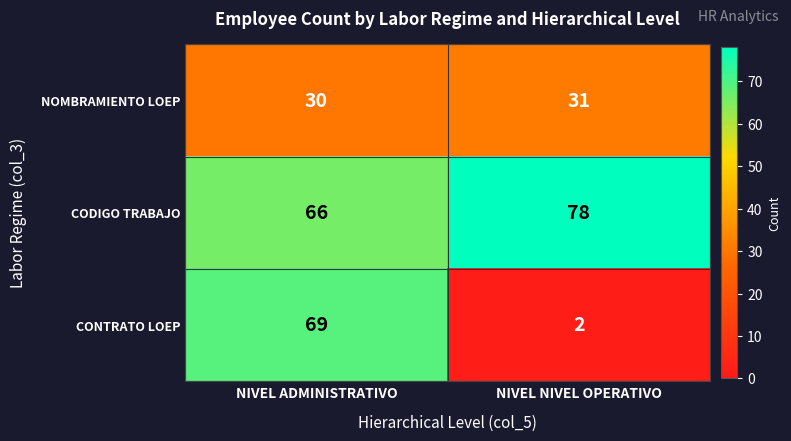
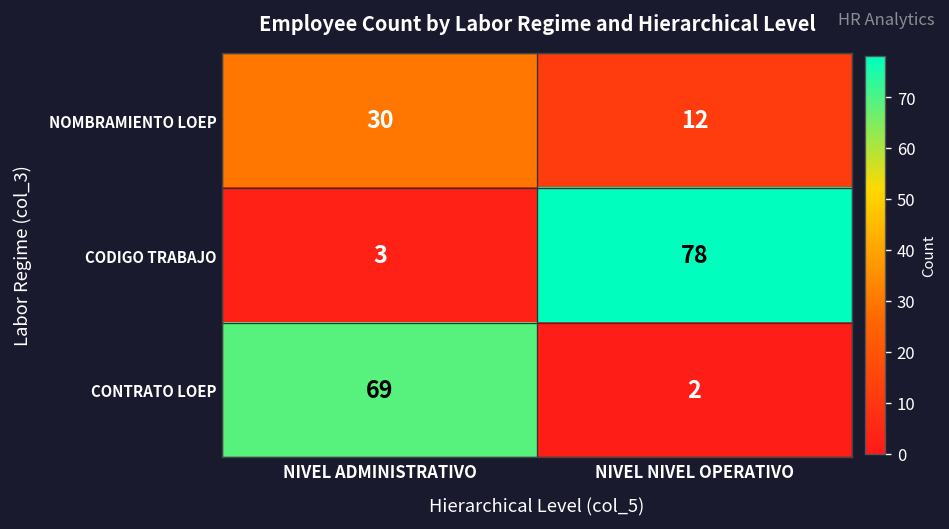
NOMBRAMIENTO LOEP, NIVEL NIVEL OPERATIVO: 31 -> 12
CODIGO TRABAJO, NIVEL ADMINISTRATIVO: 66 -> 3
